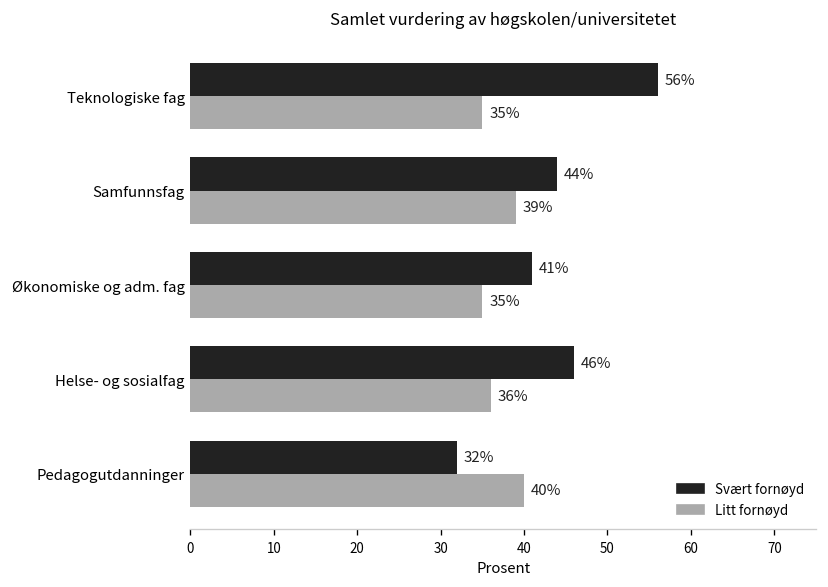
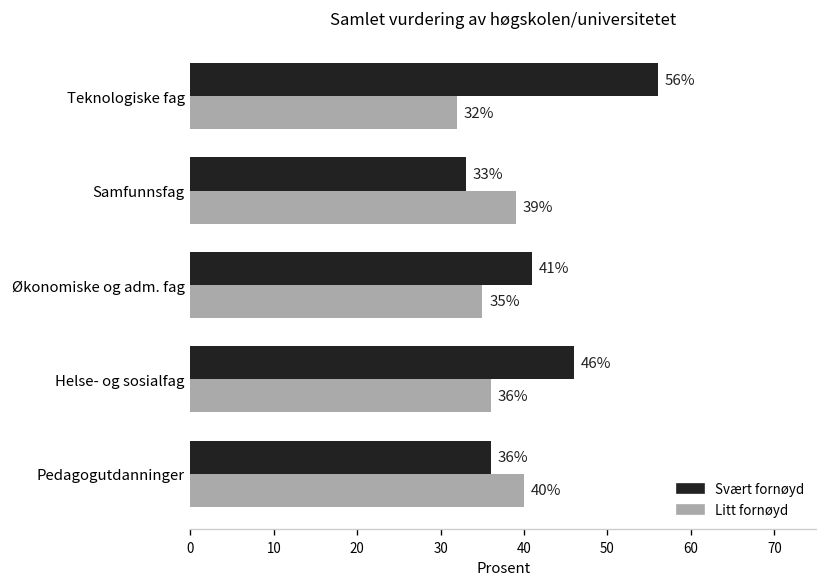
Litt fornøyd, Teknologiske fag: 35% -> 32%
Svært fornøyd, Samfunnsfag: 44% -> 33%
Svært fornøyd, Pedagogutdanninger: 32% -> 36%
